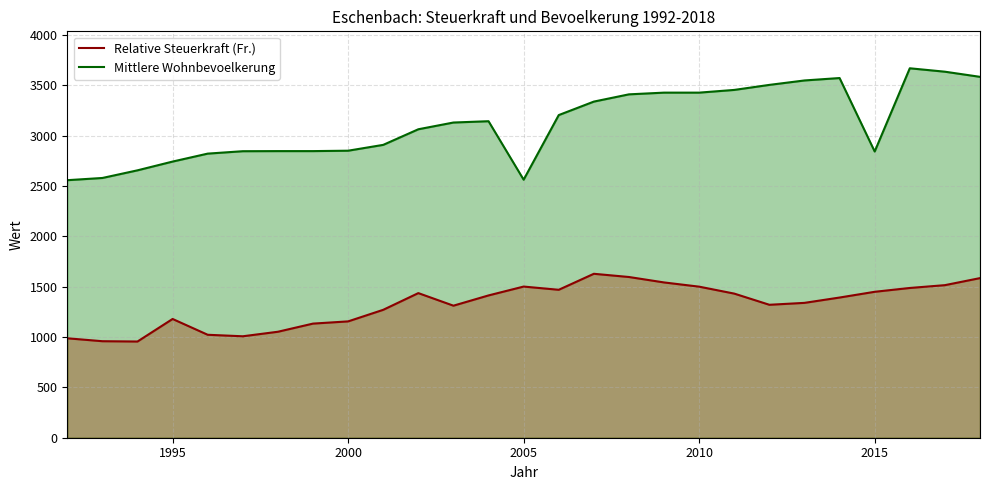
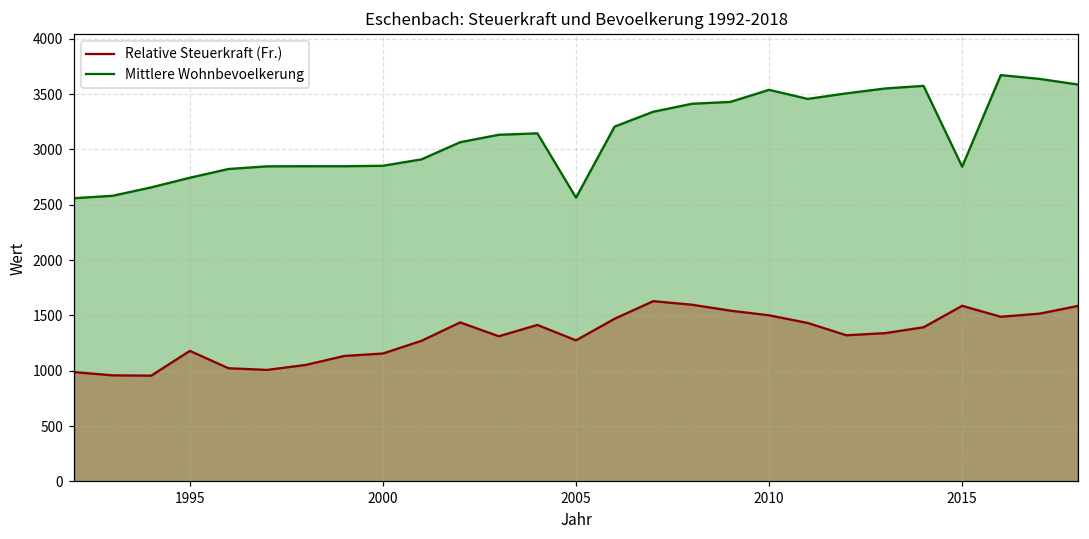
Relative Steuerkraft (Fr.), 2005: 1500 -> 1280
Mittlere Wohnbevoelkerung, 2010: 3430 -> 3540
Relative Steuerkraft (Fr.), 2015: 1450 -> 1590
